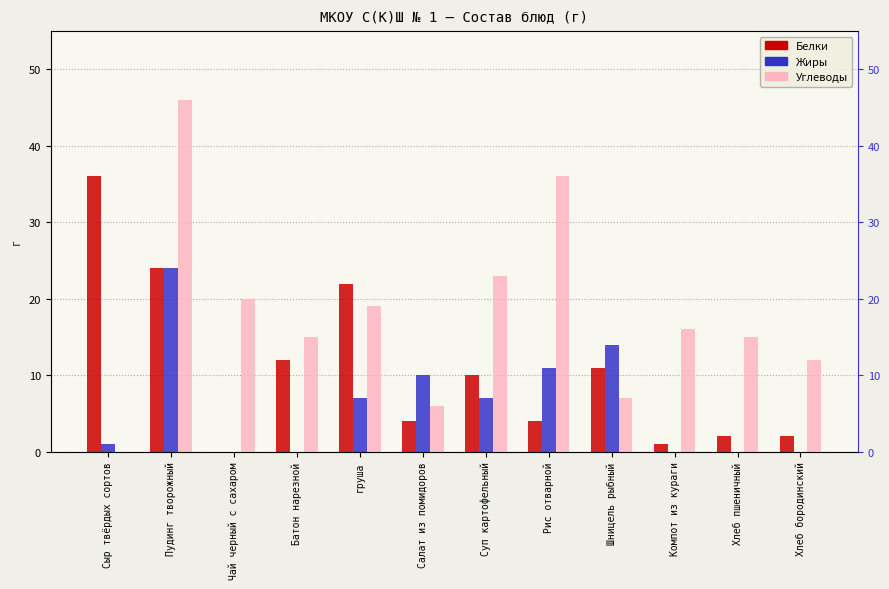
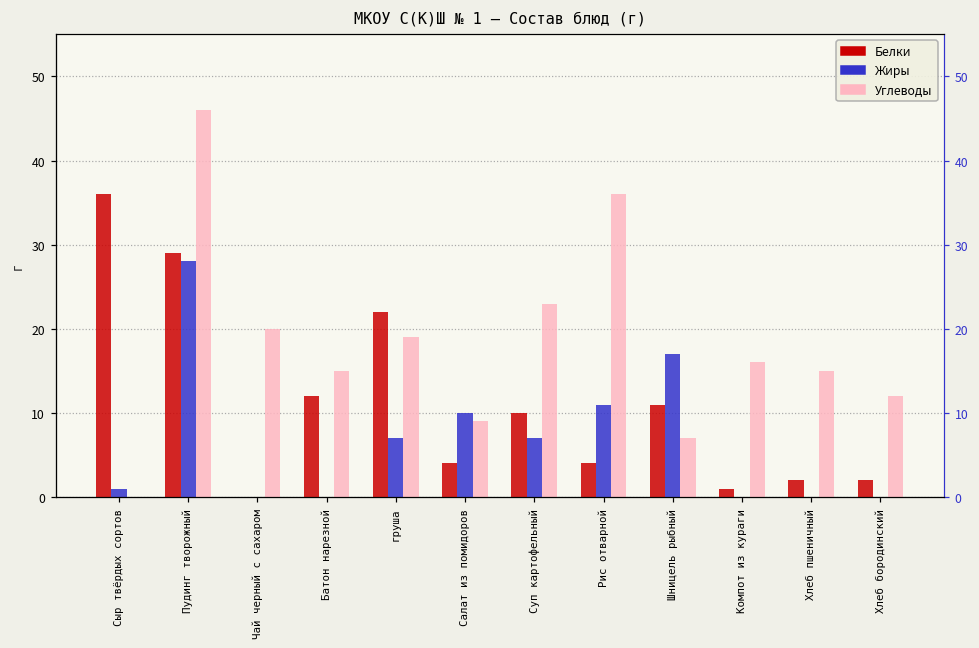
Белки, Пудинг творожный: 24 -> 29
Жиры, Пудинг творожный: 24 -> 28
Углеводы, Салат из помидоров: 6 -> 9
Жиры, Шницель рыбный: 14 -> 17
